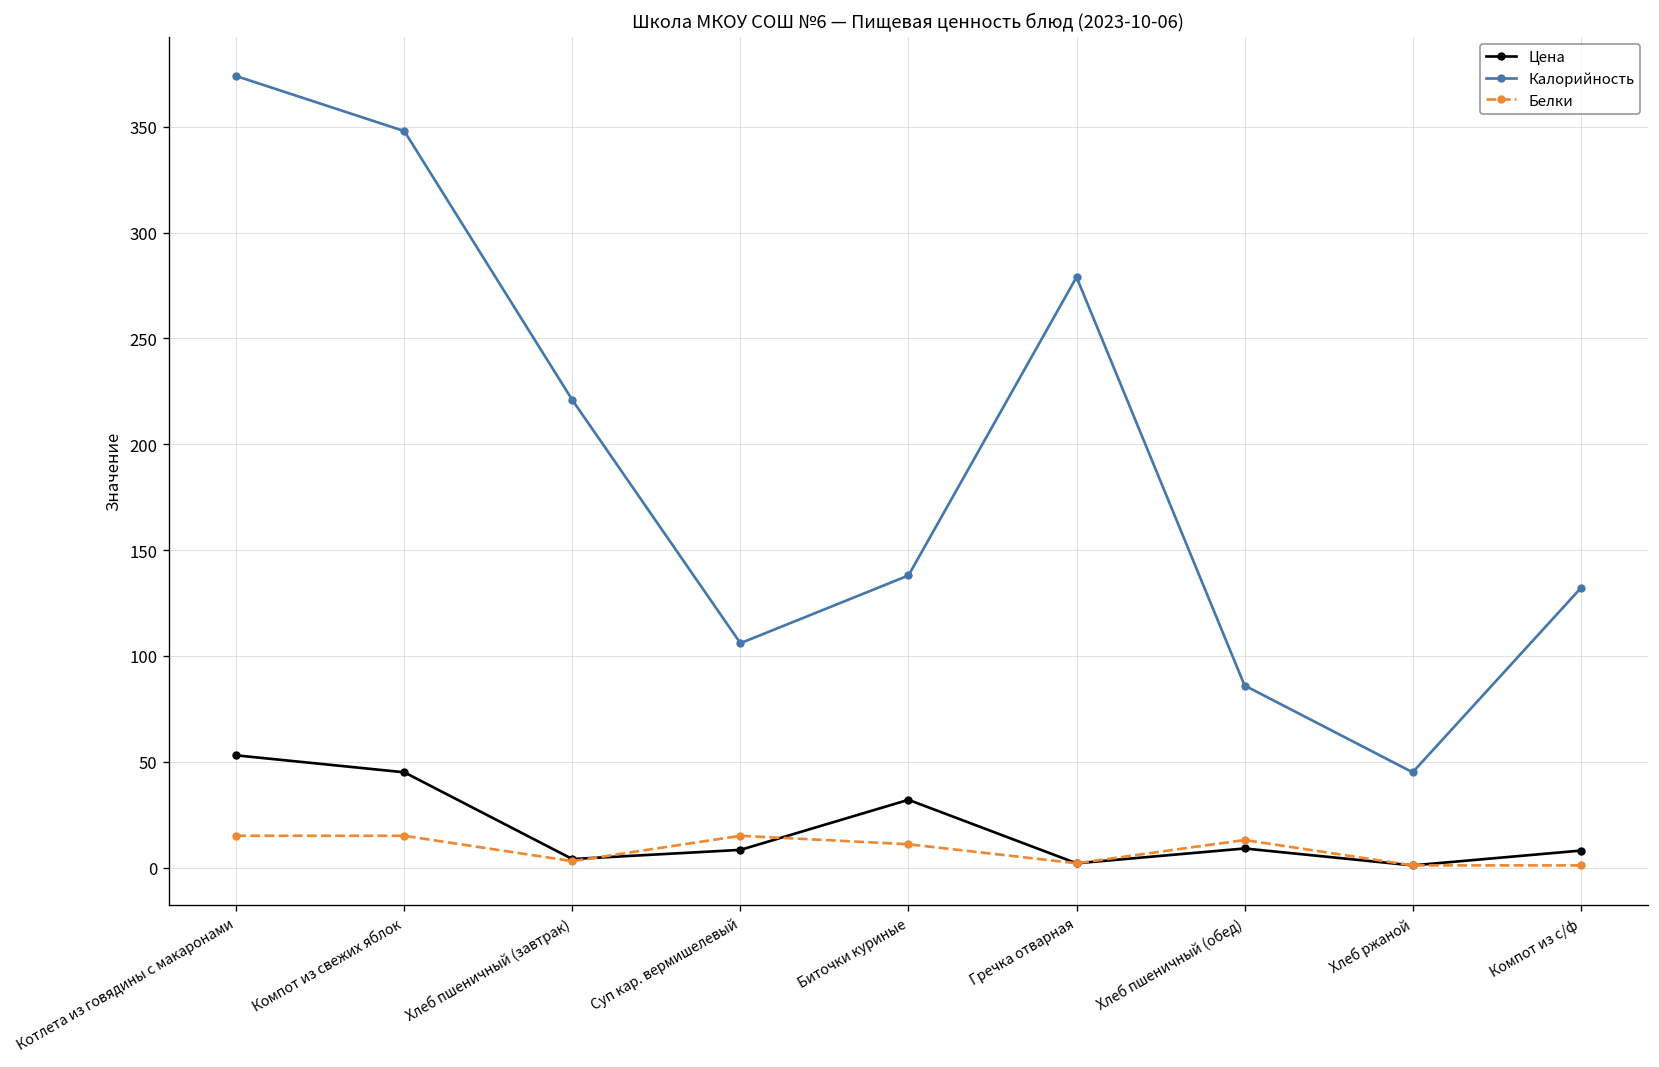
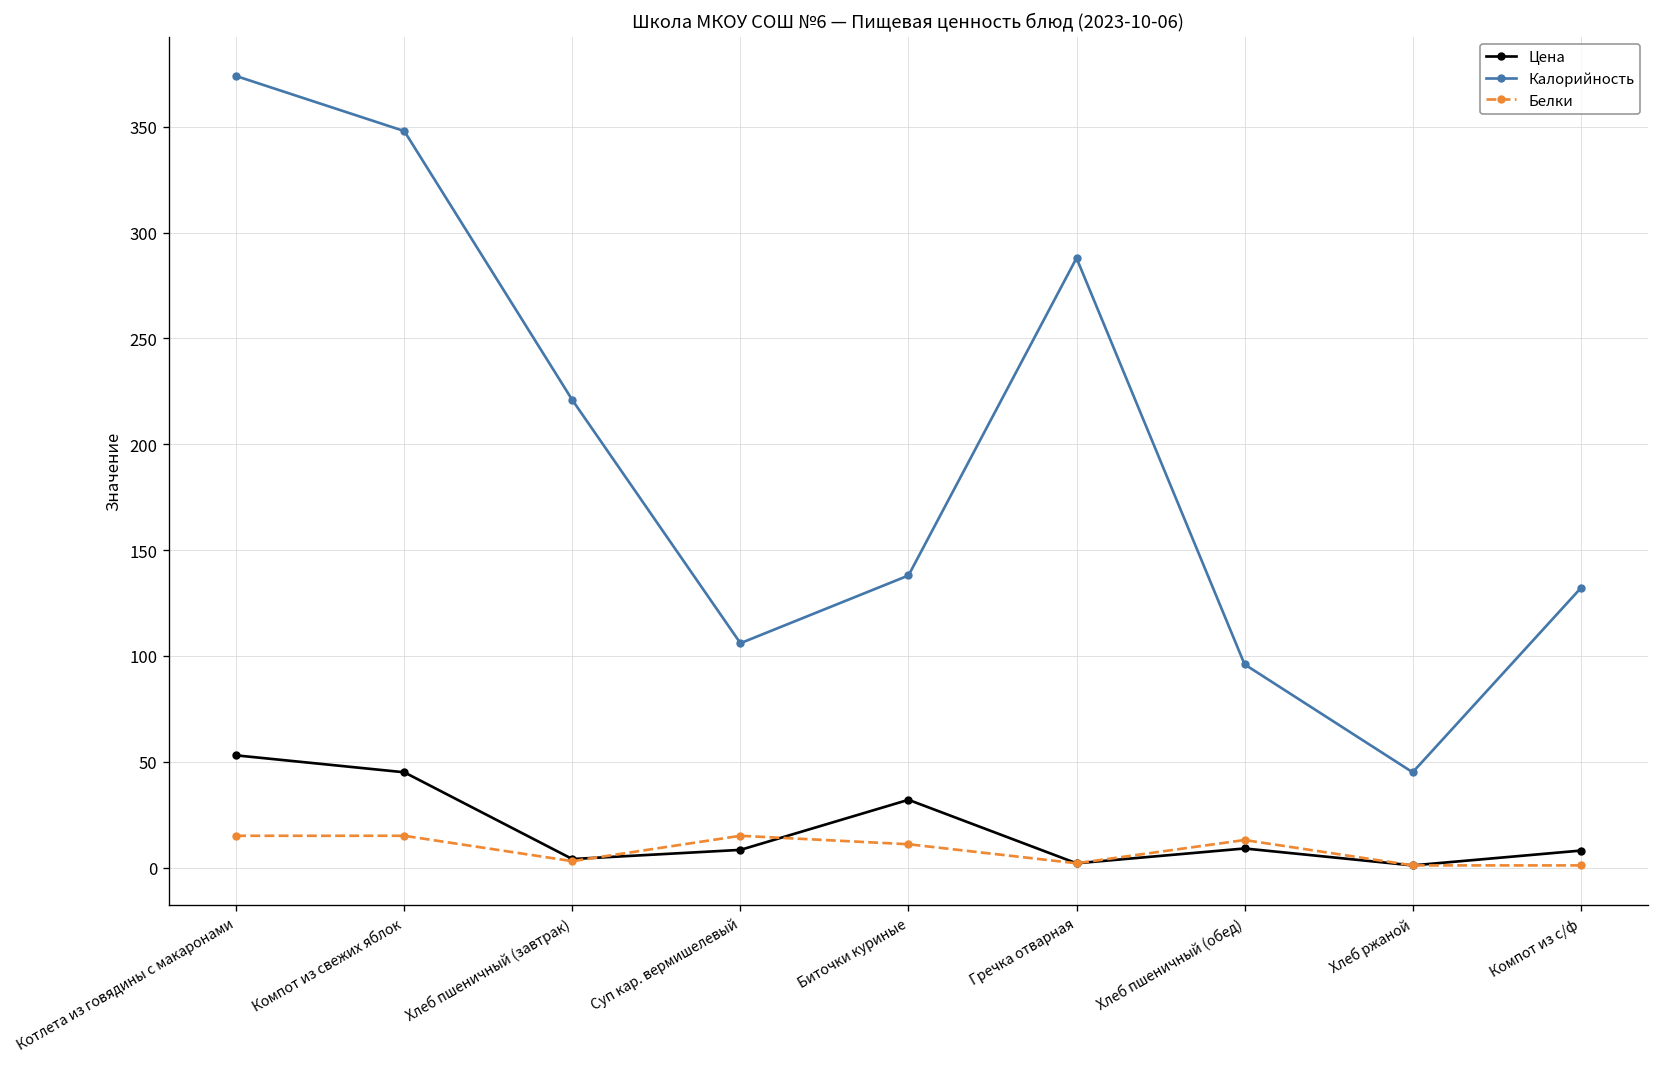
Калорийность, Гречка отварная: 279 -> 288
Калорийность, Хлеб пшеничный (обед): 86 -> 96
